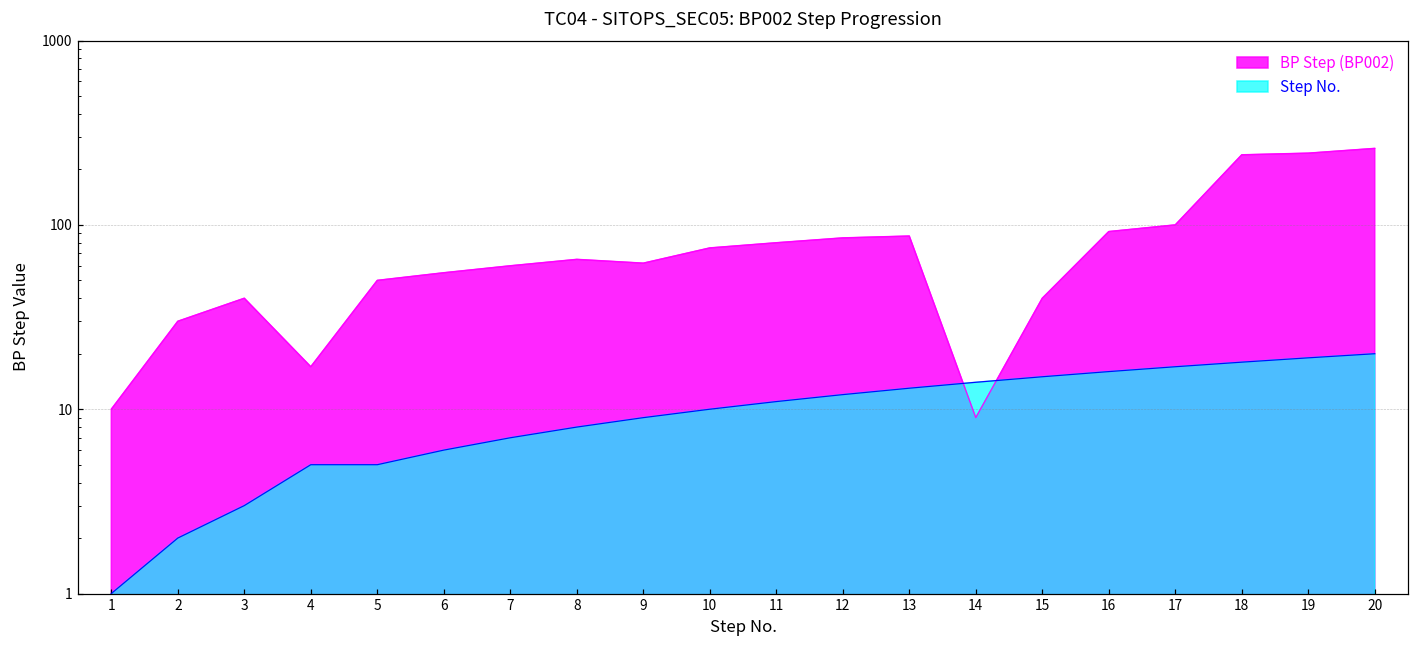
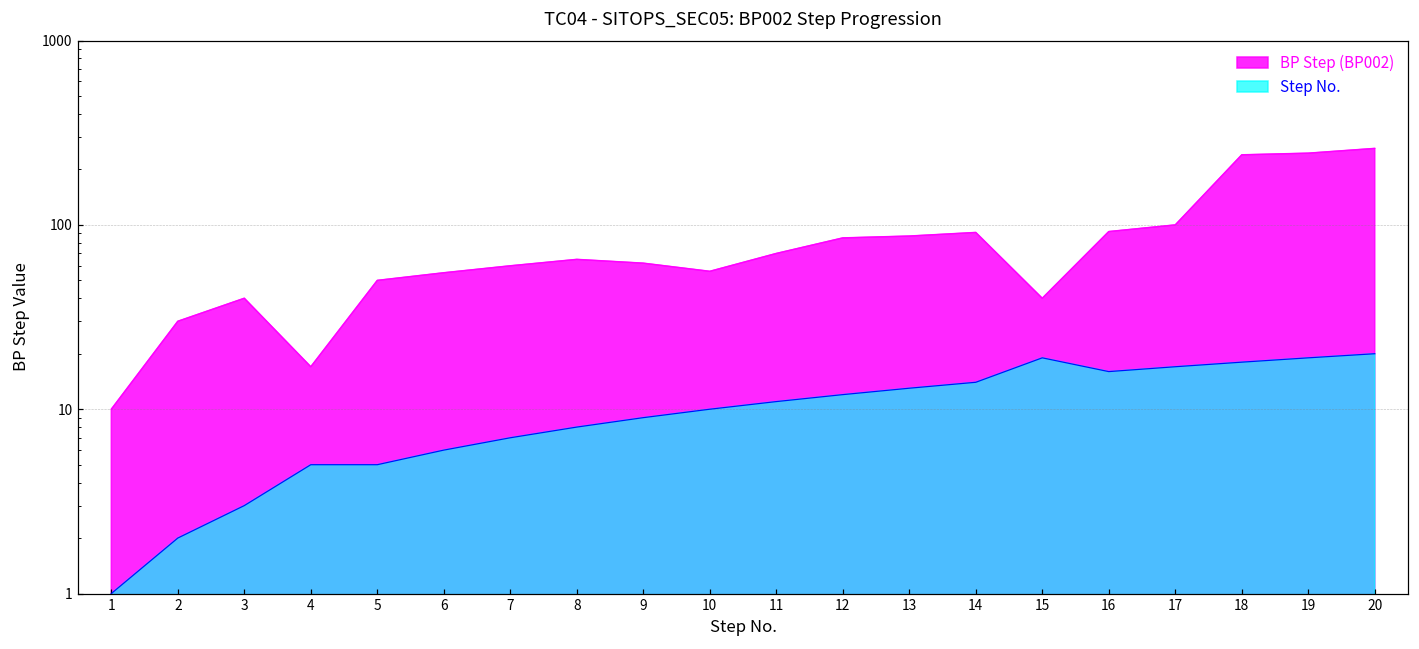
BP Step (BP002), 10: 80 -> 56
BP Step (BP002), 11: 80 -> 70
BP Step (BP002), 14: 9 -> 90
Step No., 15: 15 -> 19
